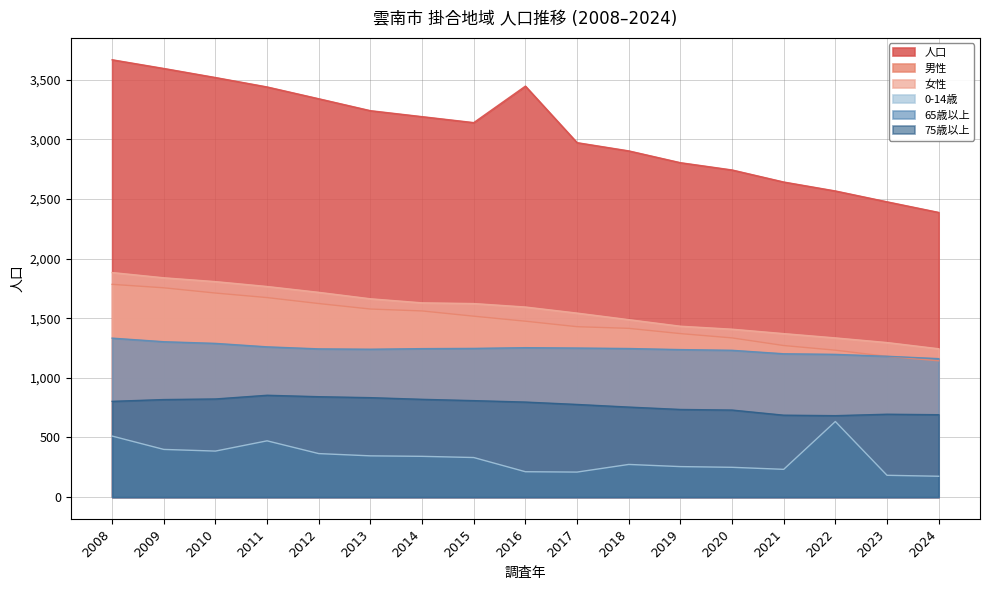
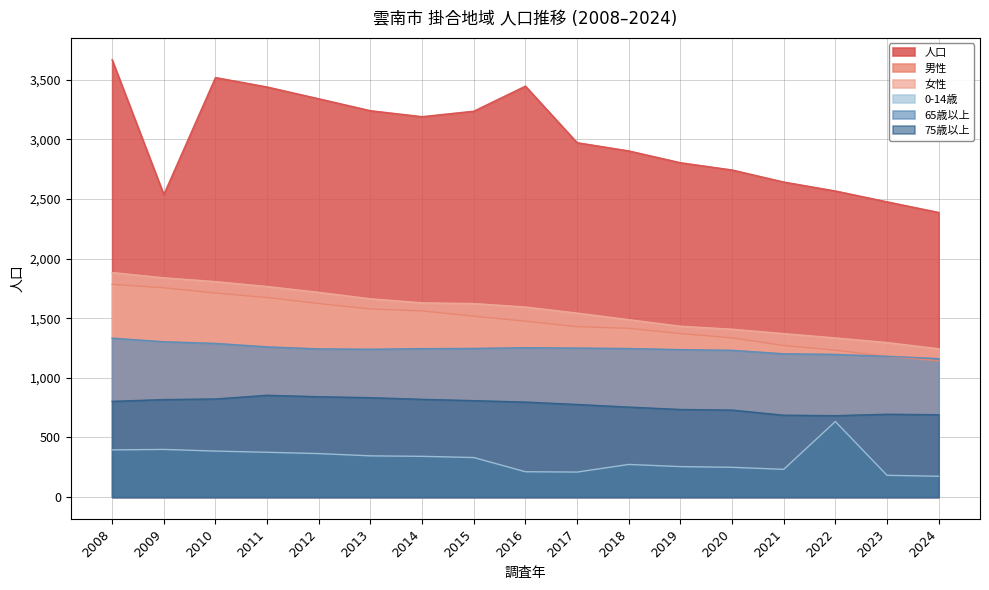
0-14歳, 2008: 510 -> 400
人口, 2009: 3,590 -> 2,540
0-14歳, 2011: 470 -> 380
人口, 2015: 3,140 -> 3,240
